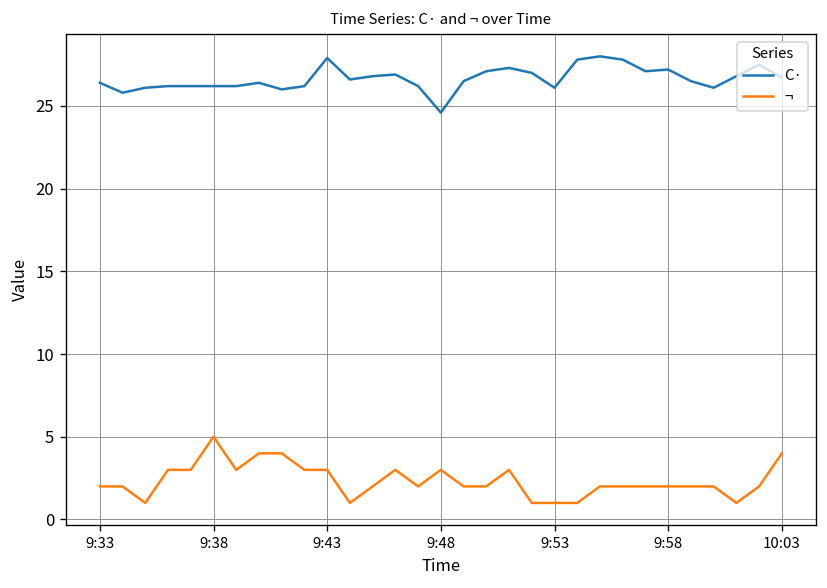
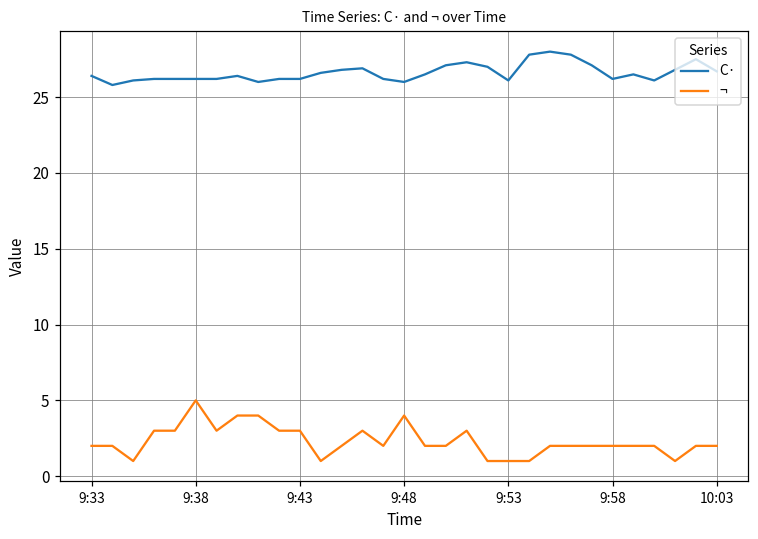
C·, 9:43: 27.9 -> 26.2
C·, 9:48: 24.6 -> 26.0
¬, 9:48: 3 -> 4
C·, 9:58: 27.2 -> 26.2
¬, 10:03: 4 -> 2
